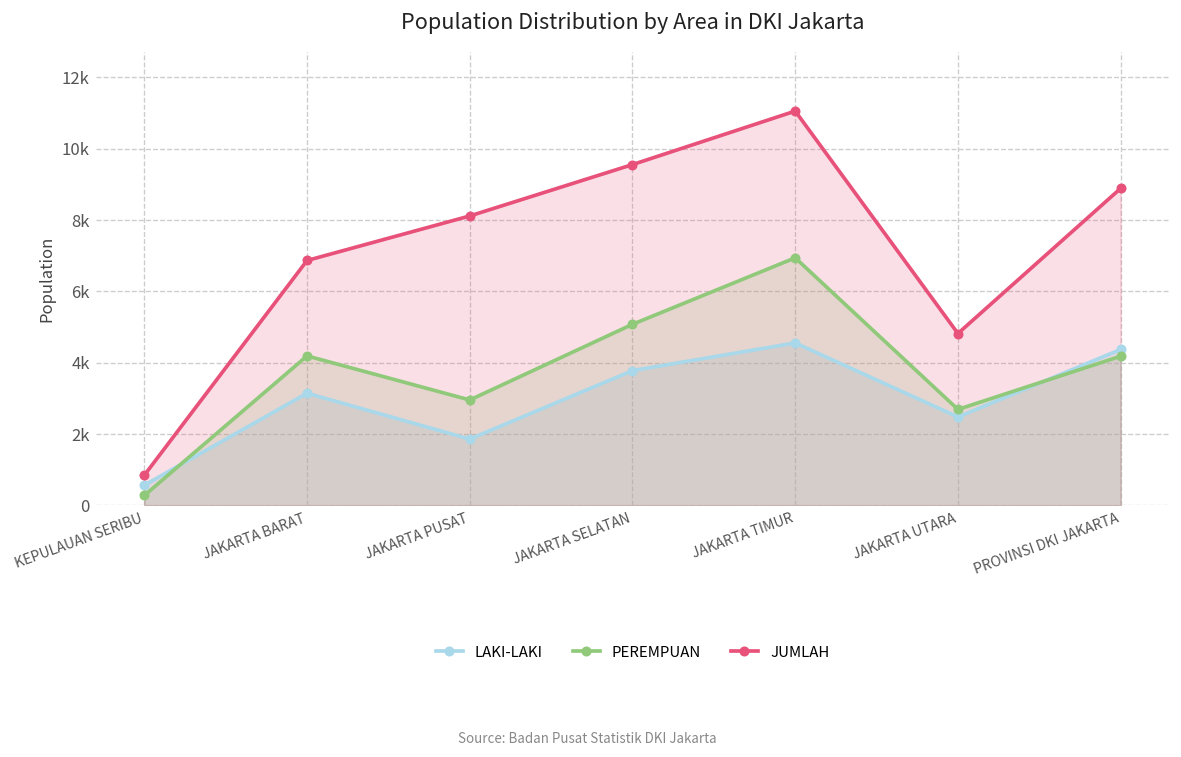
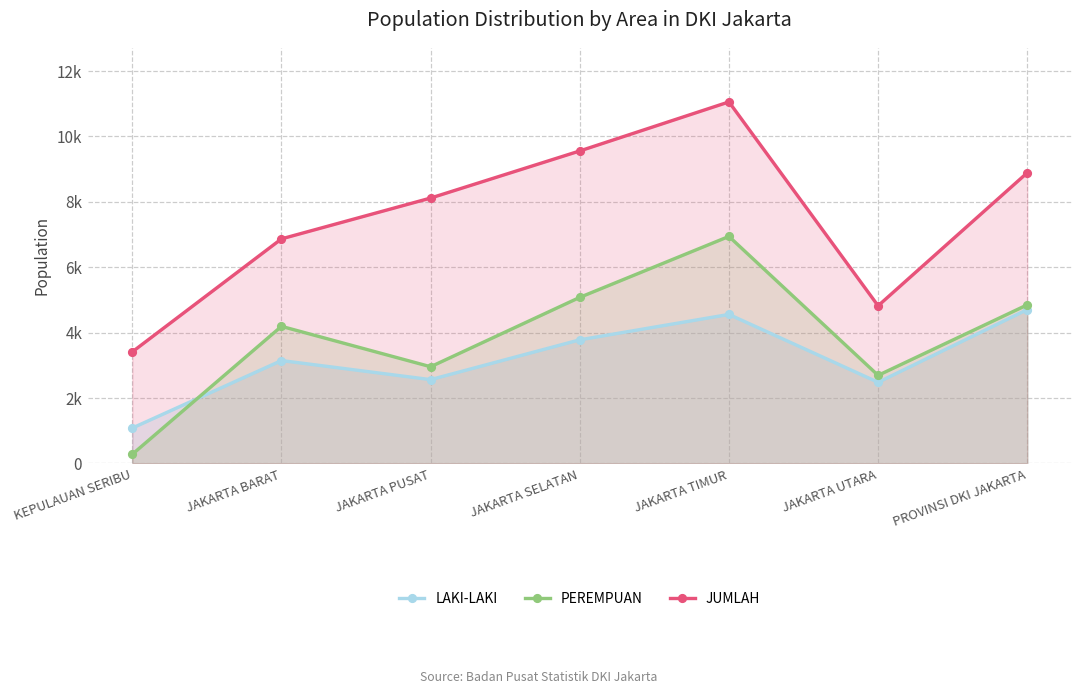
LAKI-LAKI, KEPULAUAN SERIBU: 600 -> 1100
JUMLAH, KEPULAUAN SERIBU: 800 -> 3400
LAKI-LAKI, JAKARTA PUSAT: 1900 -> 2600
LAKI-LAKI, PROVINSI DKI JAKARTA: 4400 -> 4700
PEREMPUAN, PROVINSI DKI JAKARTA: 4200 -> 4800
